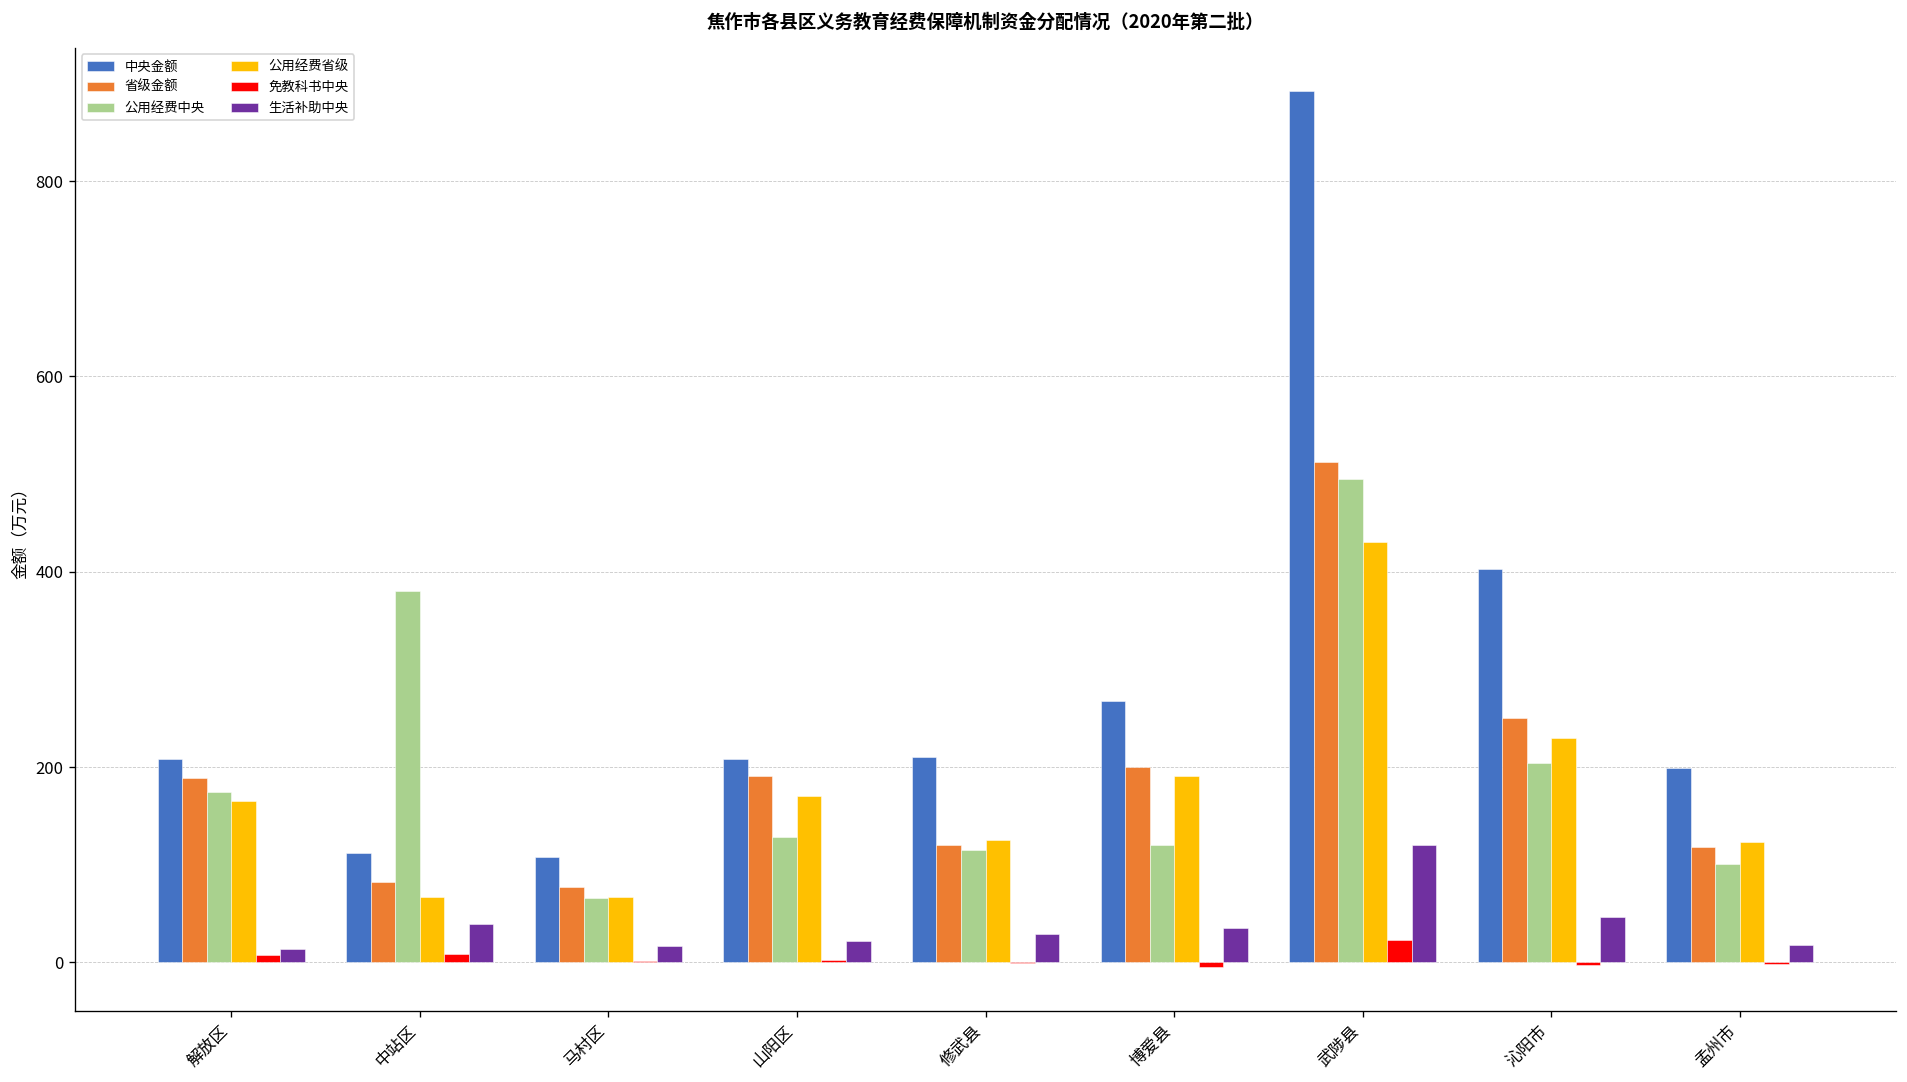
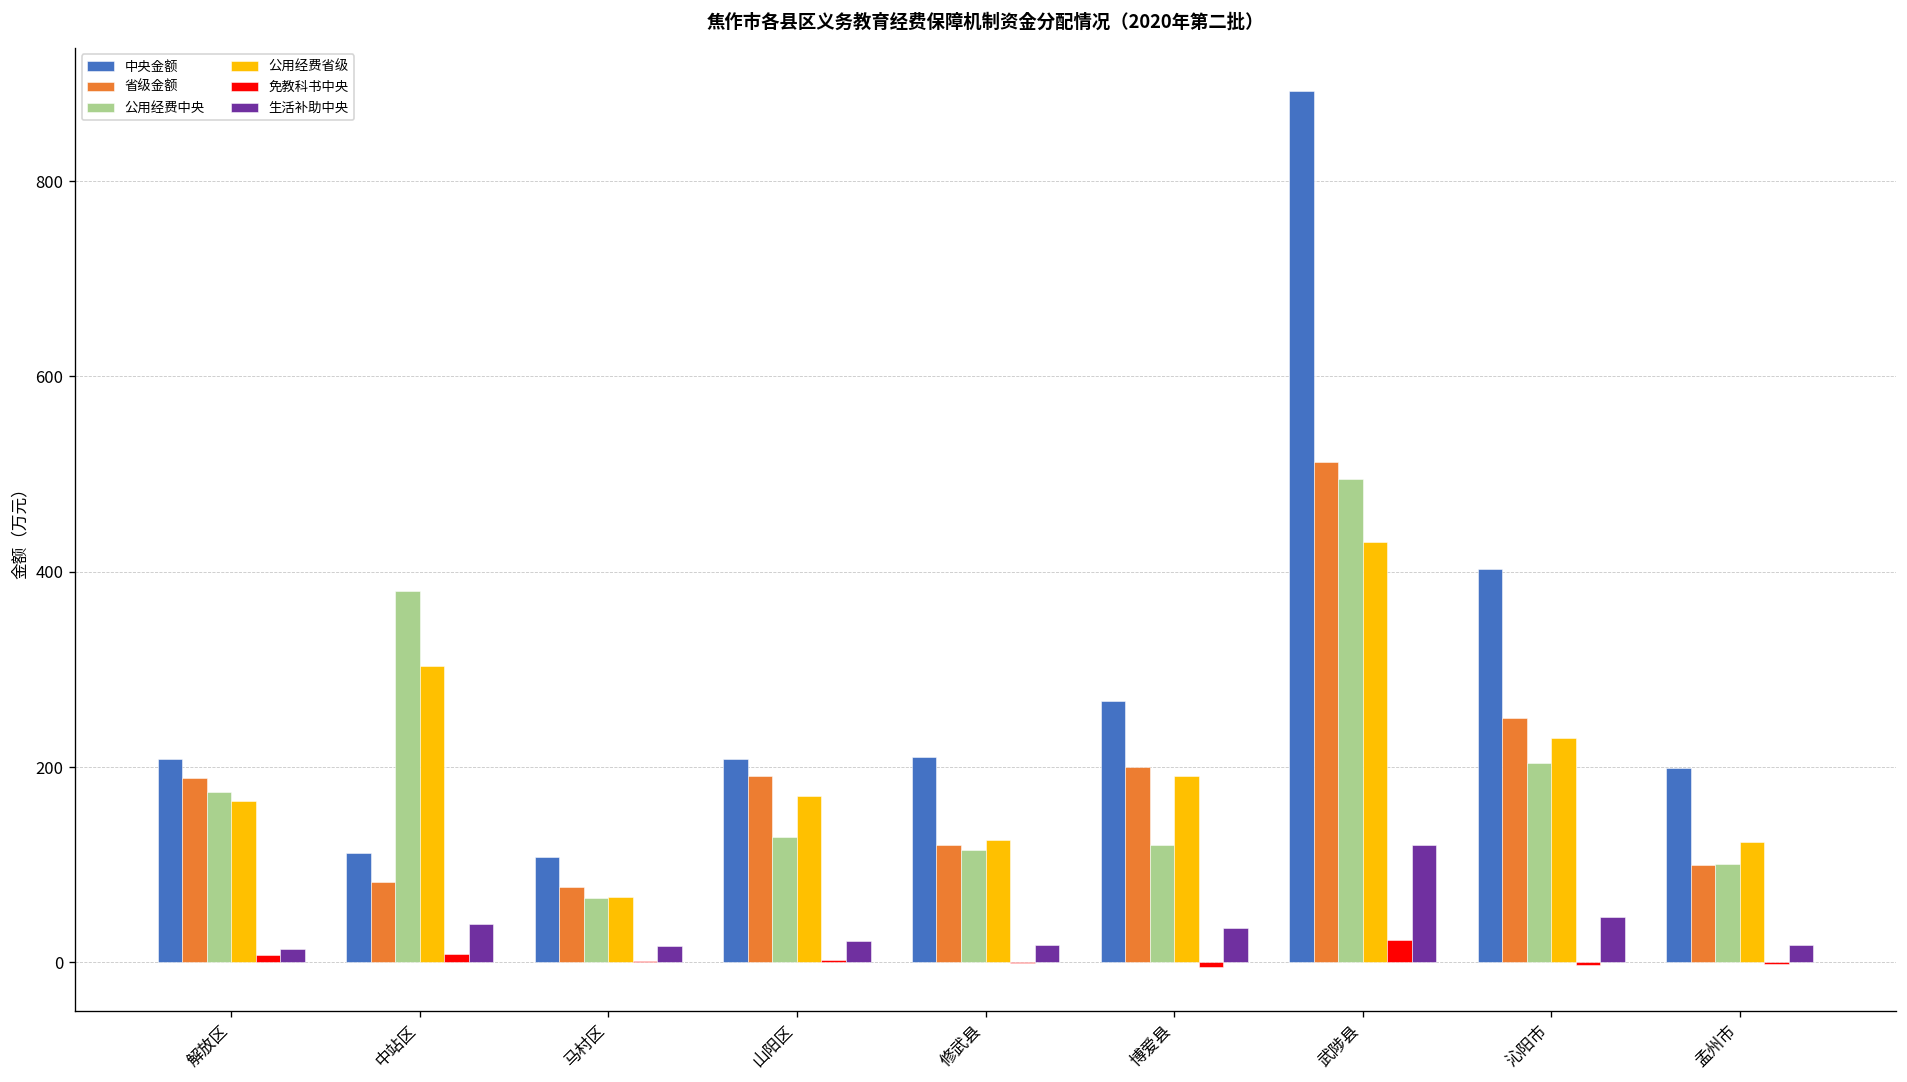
公用经费省级, 中站区: 70 -> 300
生活补助中央, 修武县: 30 -> 20
省级金额, 孟州市: 120 -> 100
